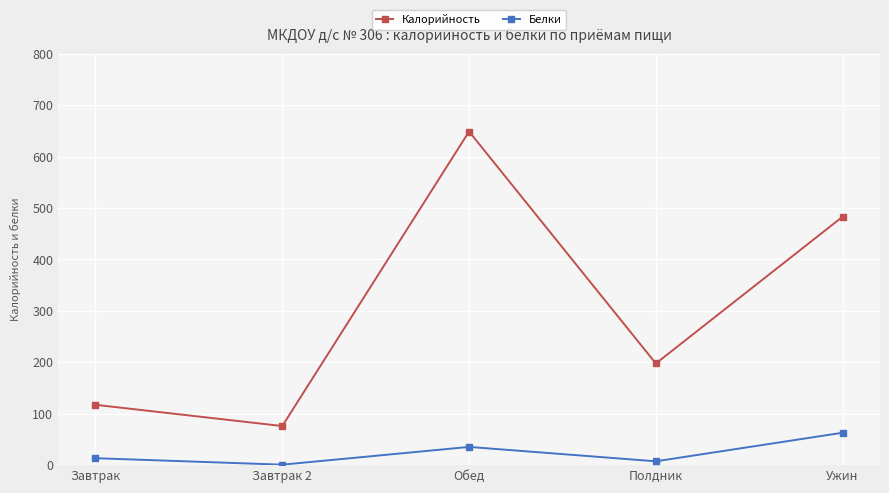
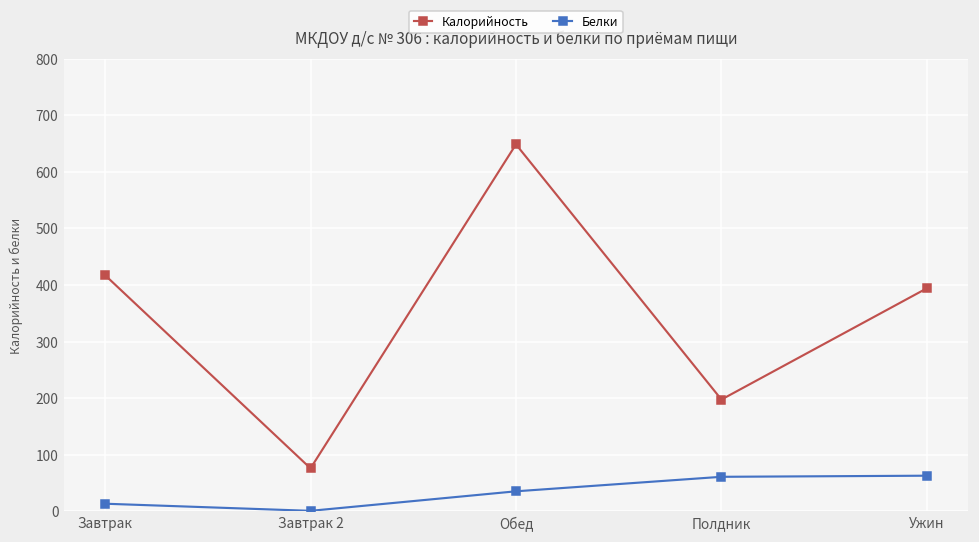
Калорийность, Завтрак: 120 -> 420
Белки, Полдник: 10 -> 60
Калорийность, Ужин: 480 -> 390
